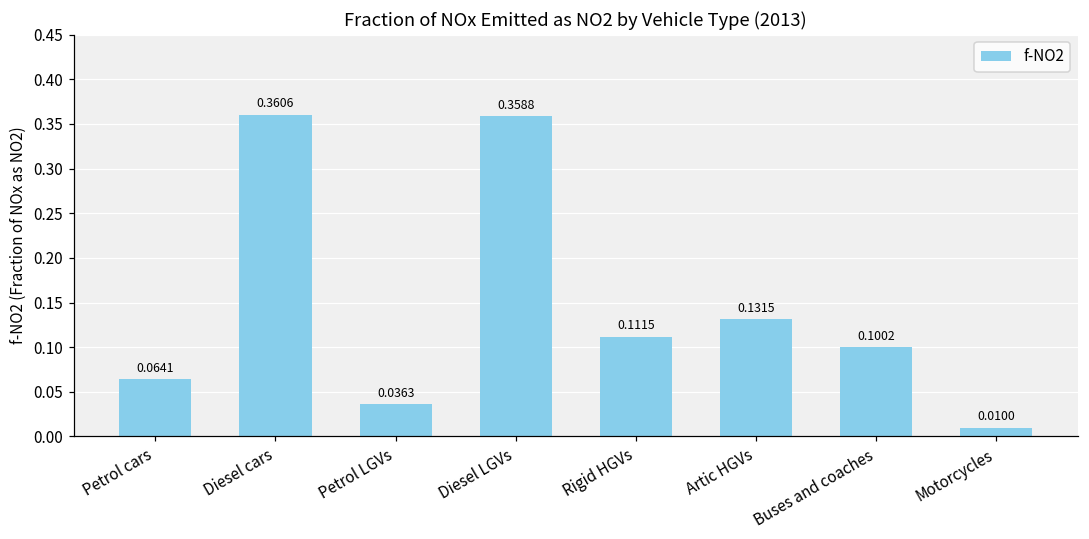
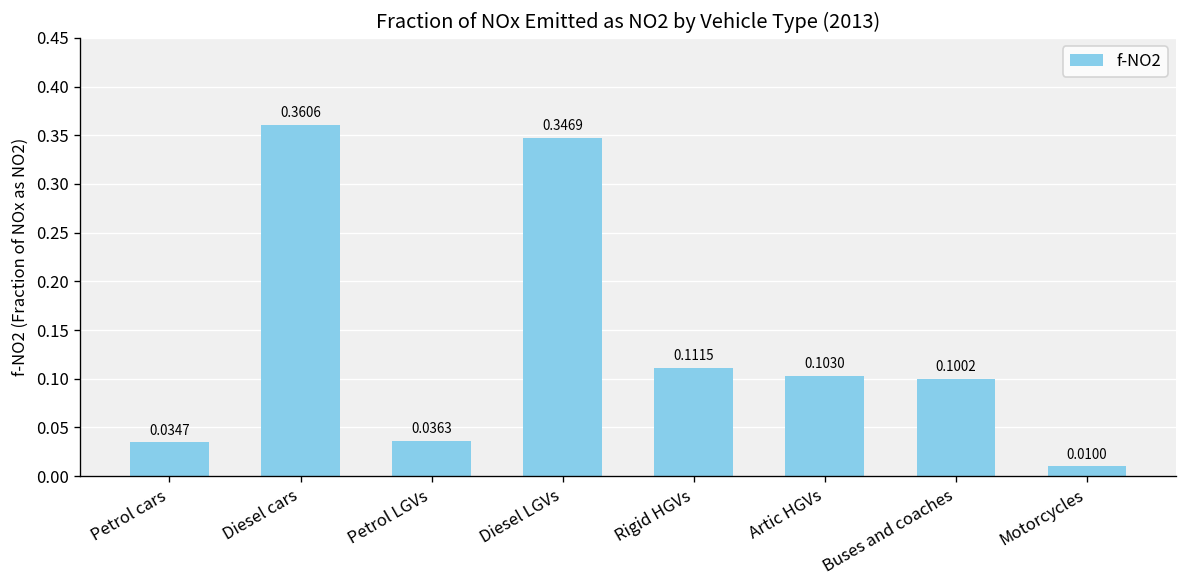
Petrol cars: 0.0641 -> 0.0347
Diesel LGVs: 0.3588 -> 0.3469
Artic HGVs: 0.1315 -> 0.1030
